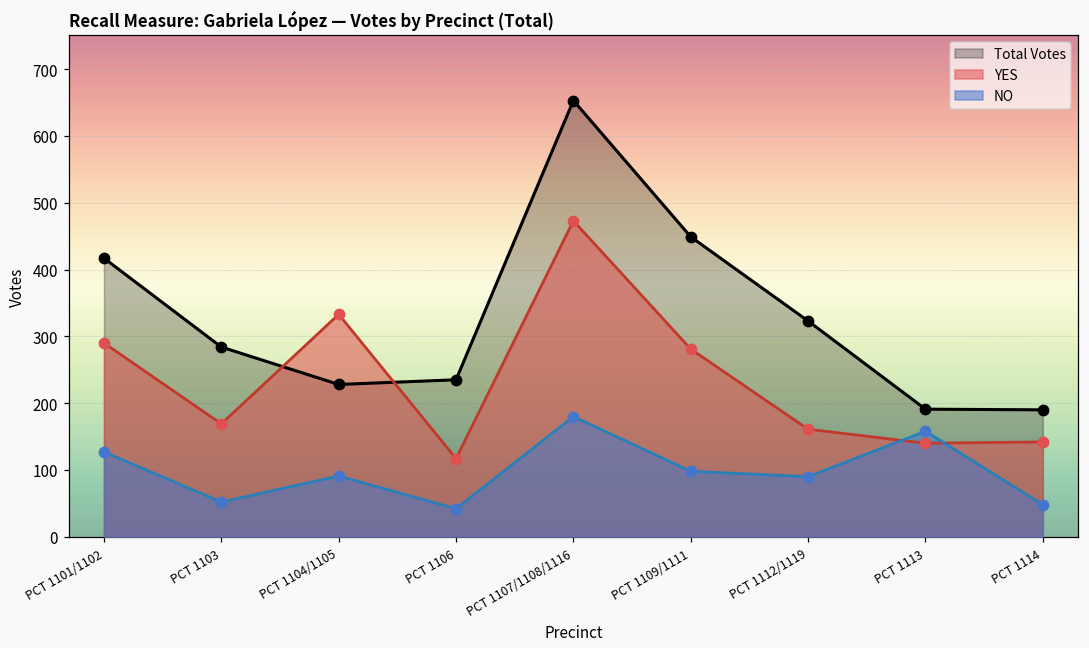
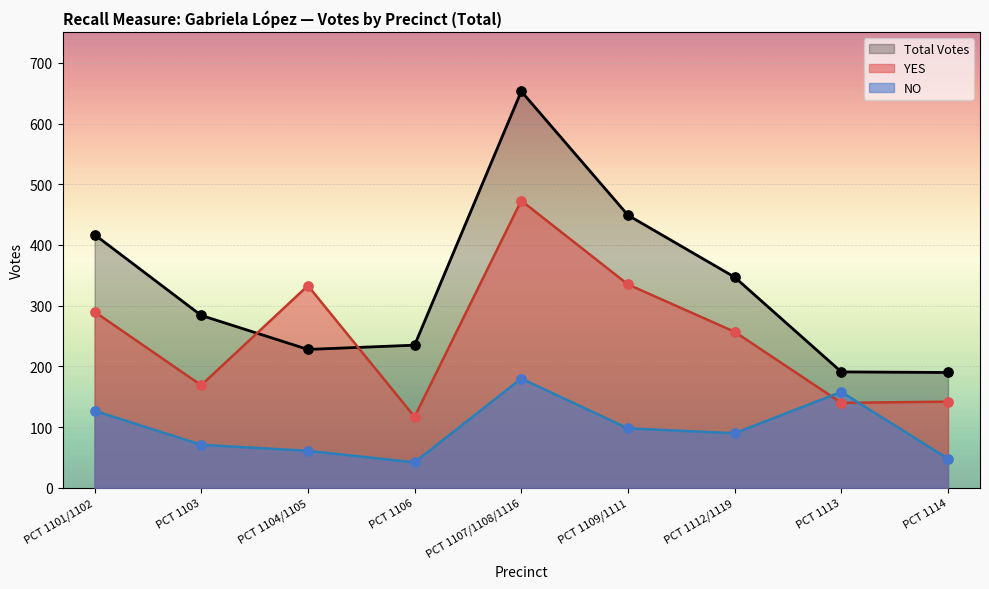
NO, PCT 1103: 50 -> 70
NO, PCT 1104/1105: 90 -> 60
YES, PCT 1109/1111: 280 -> 340
Total Votes, PCT 1112/1119: 320 -> 350
YES, PCT 1112/1119: 160 -> 260
